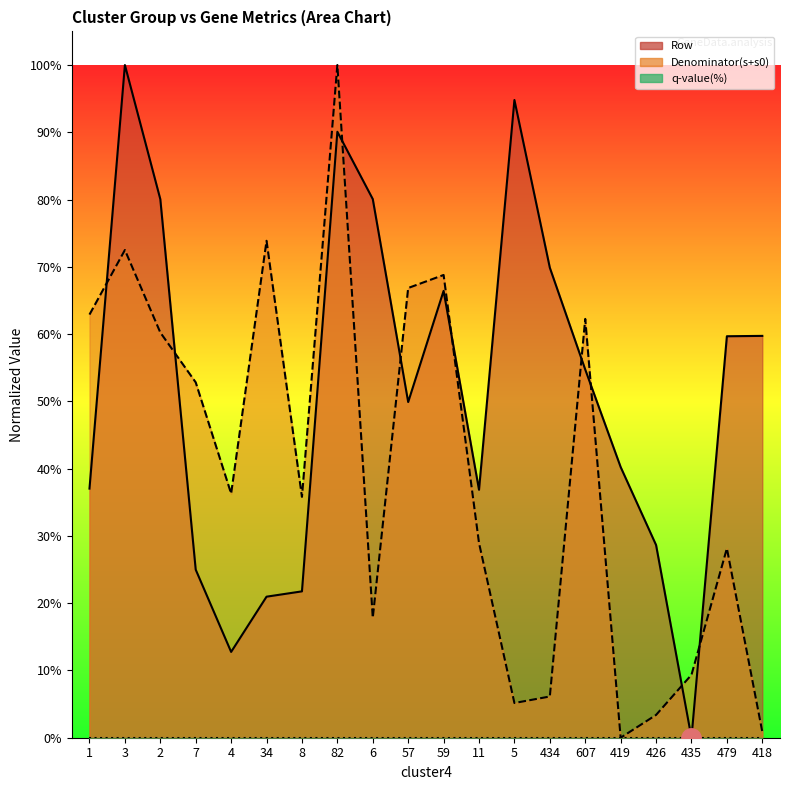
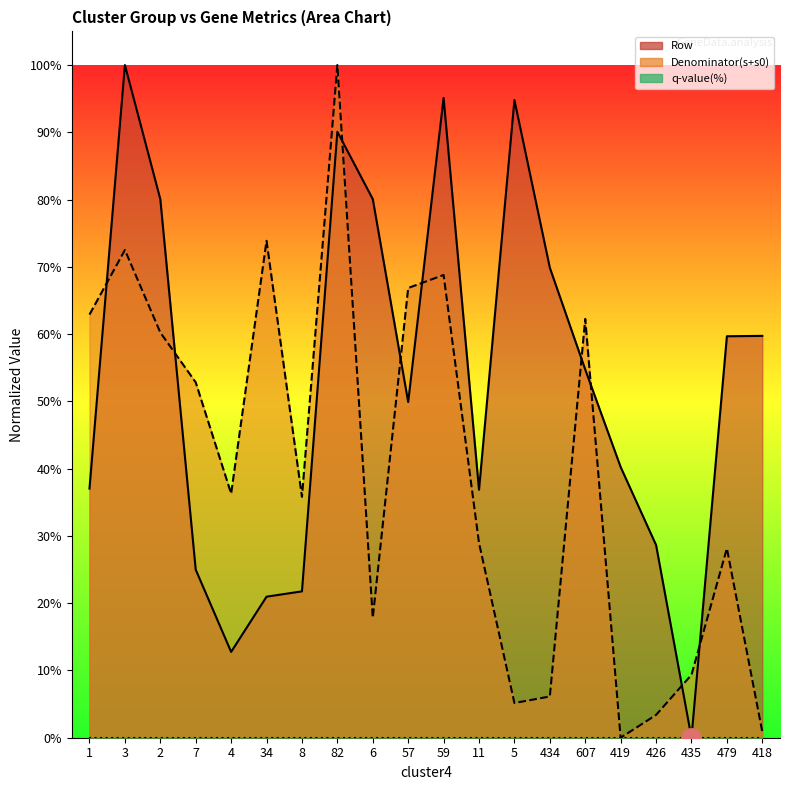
Row, 59: 66% -> 95%
